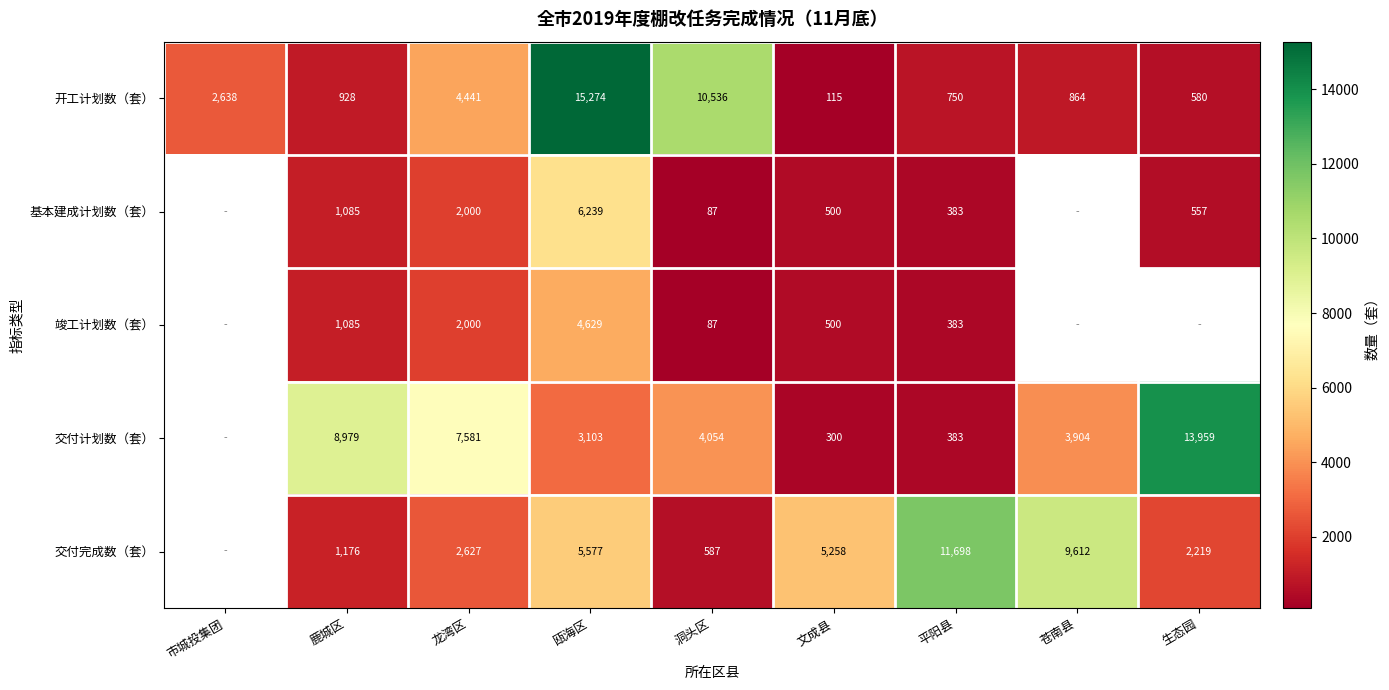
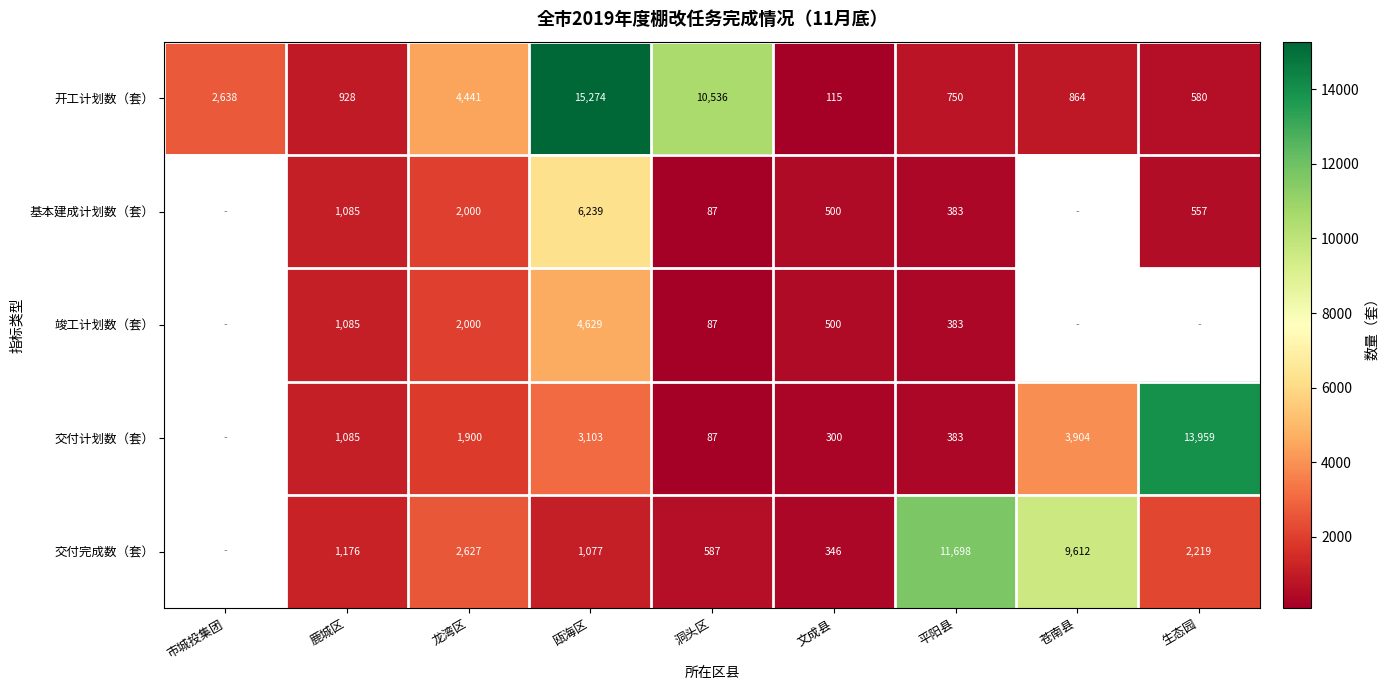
交付计划数（套）, 鹿城区: 8,979 -> 1,085
交付计划数（套）, 龙湾区: 7,581 -> 1,900
交付计划数（套）, 洞头区: 4,054 -> 87
交付完成数（套）, 瓯海区: 5,577 -> 1,077
交付完成数（套）, 文成县: 5,258 -> 346
